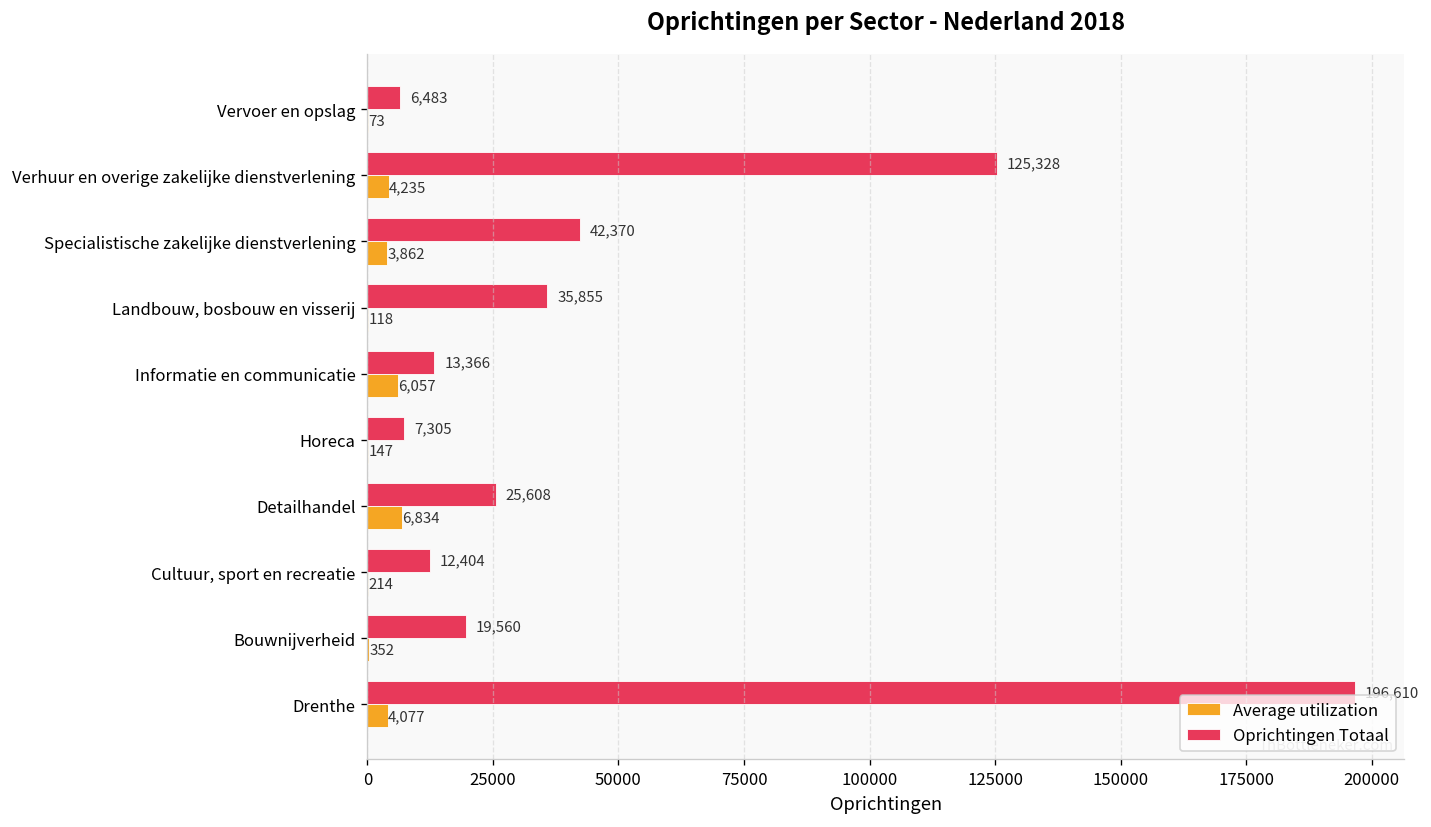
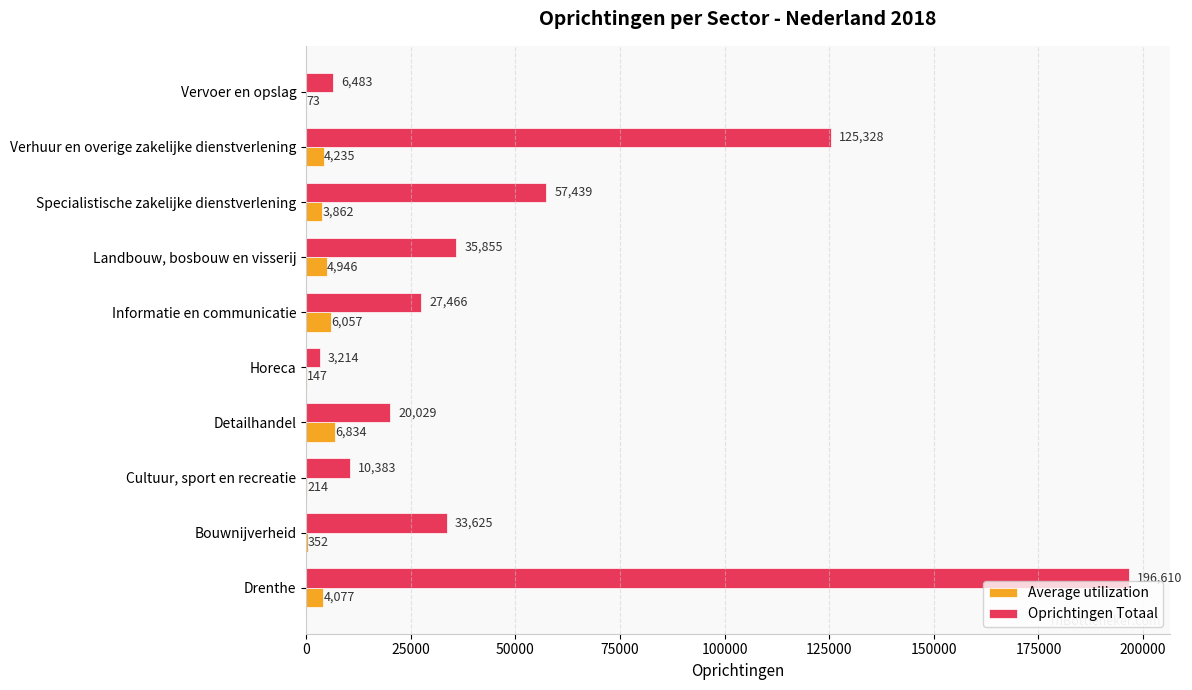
Oprichtingen Totaal, Specialistische zakelijke dienstverlening: 42,370 -> 57,439
Average utilization, Landbouw, bosbouw en visserij: 118 -> 4,946
Oprichtingen Totaal, Informatie en communicatie: 13,366 -> 27,466
Oprichtingen Totaal, Horeca: 7,305 -> 3,214
Oprichtingen Totaal, Detailhandel: 25,608 -> 20,029
Oprichtingen Totaal, Cultuur, sport en recreatie: 12,404 -> 10,383
Oprichtingen Totaal, Bouwnijverheid: 19,560 -> 33,625
